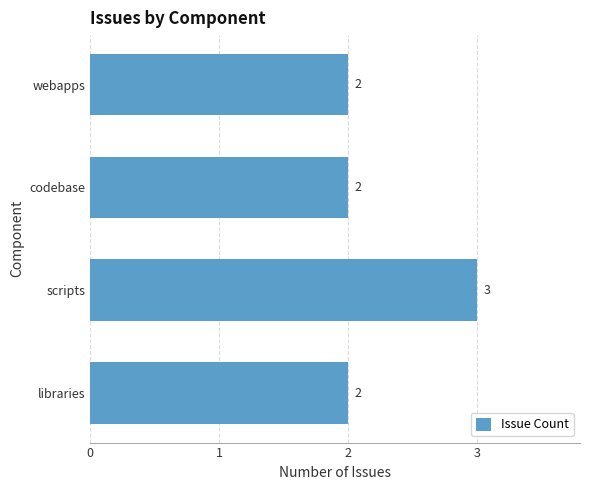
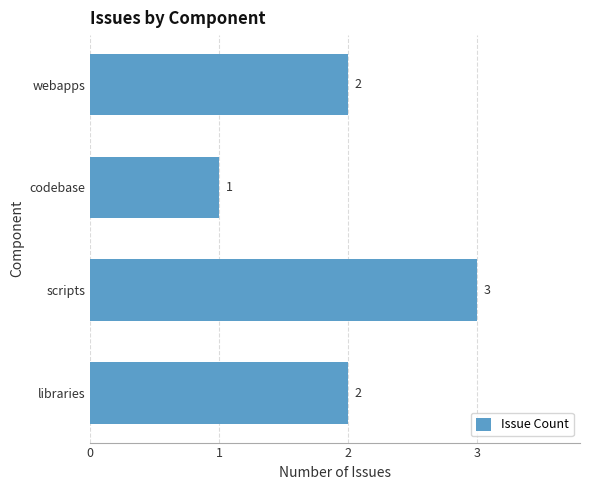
codebase: 2 -> 1
